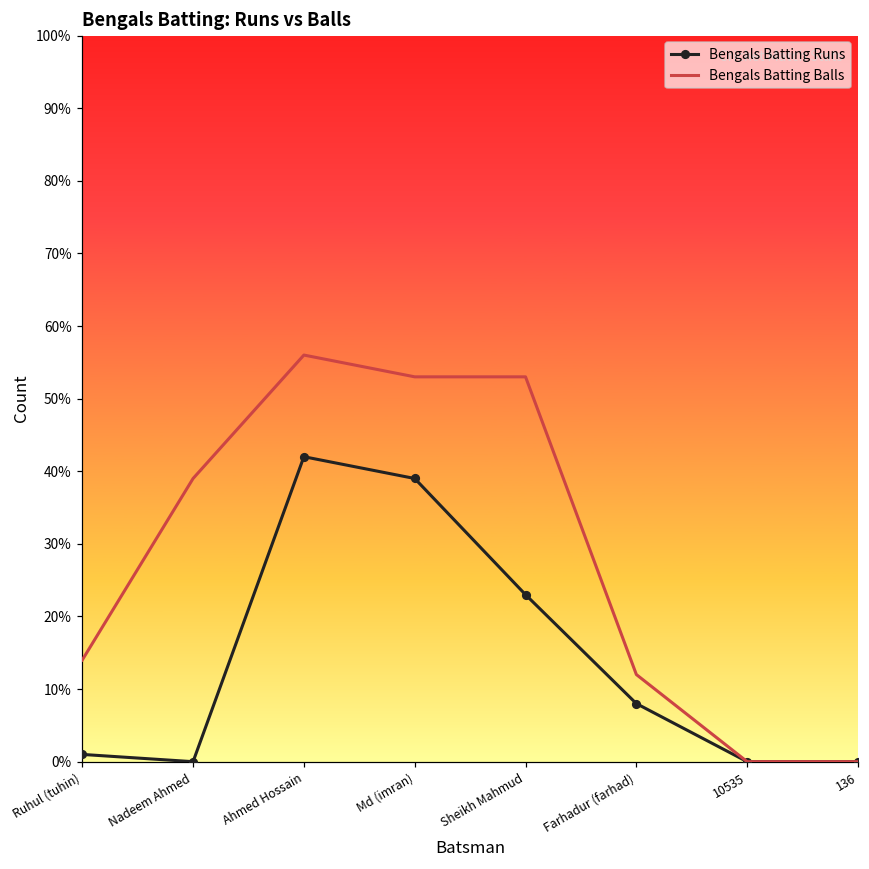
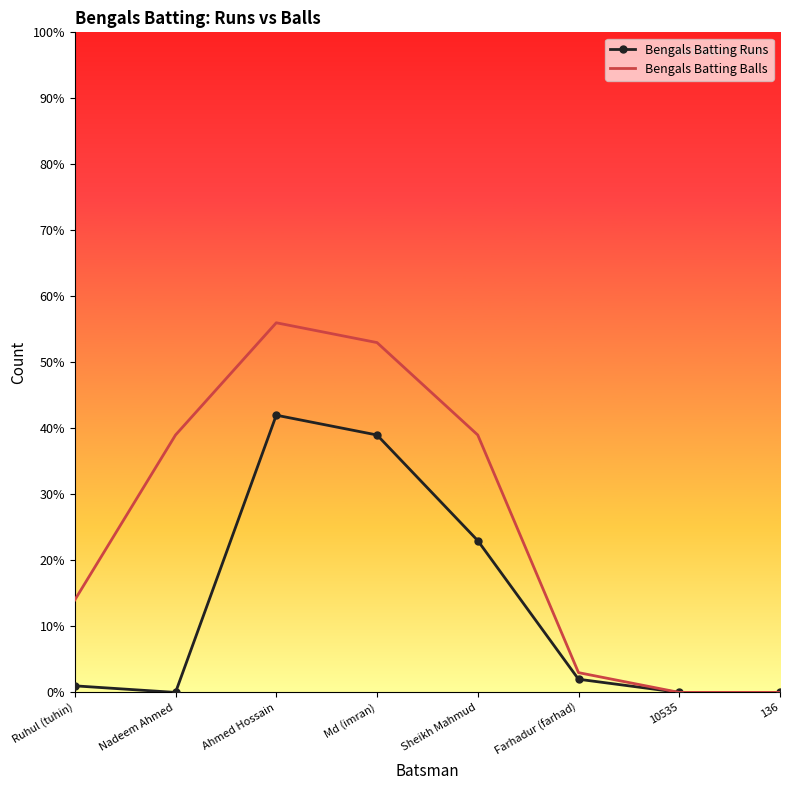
Bengals Batting Balls, Sheikh Mahmud: 53% -> 39%
Bengals Batting Runs, Farhadur (farhad): 8% -> 2%
Bengals Batting Balls, Farhadur (farhad): 12% -> 3%
